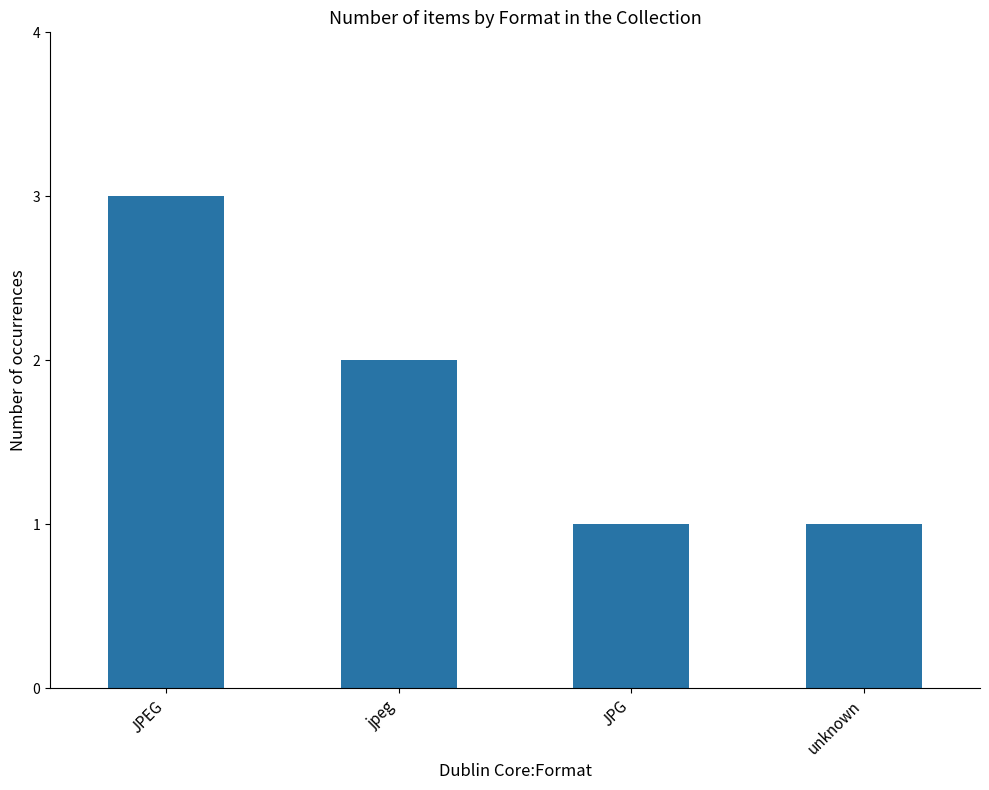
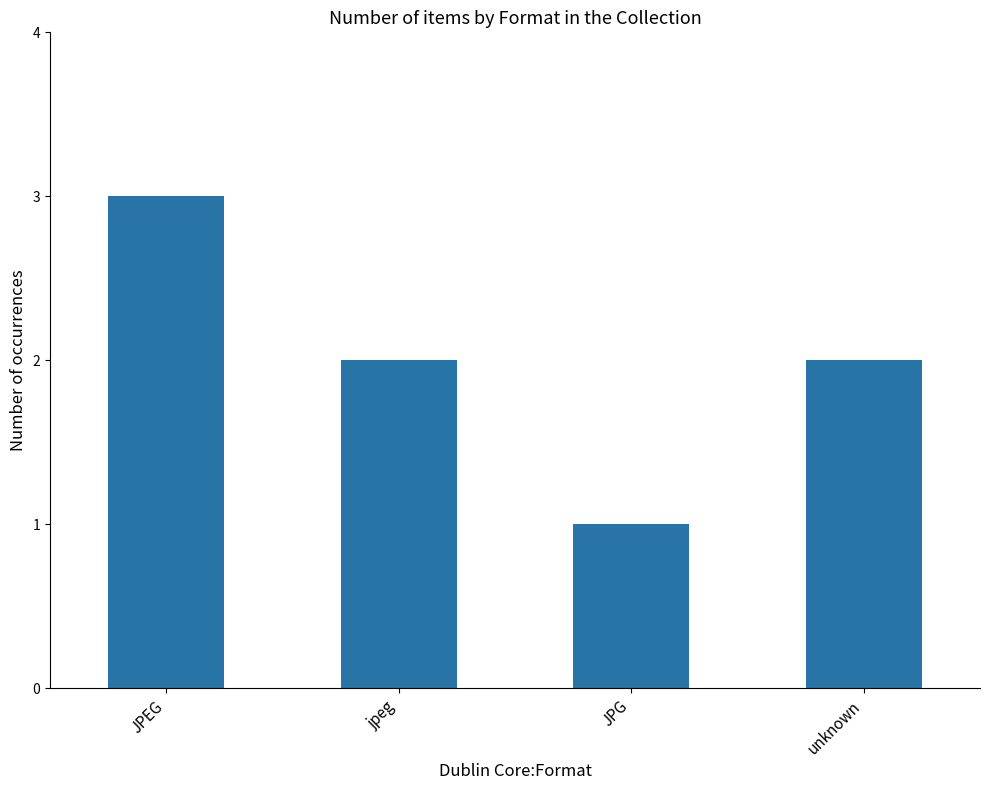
unknown: 1 -> 2
